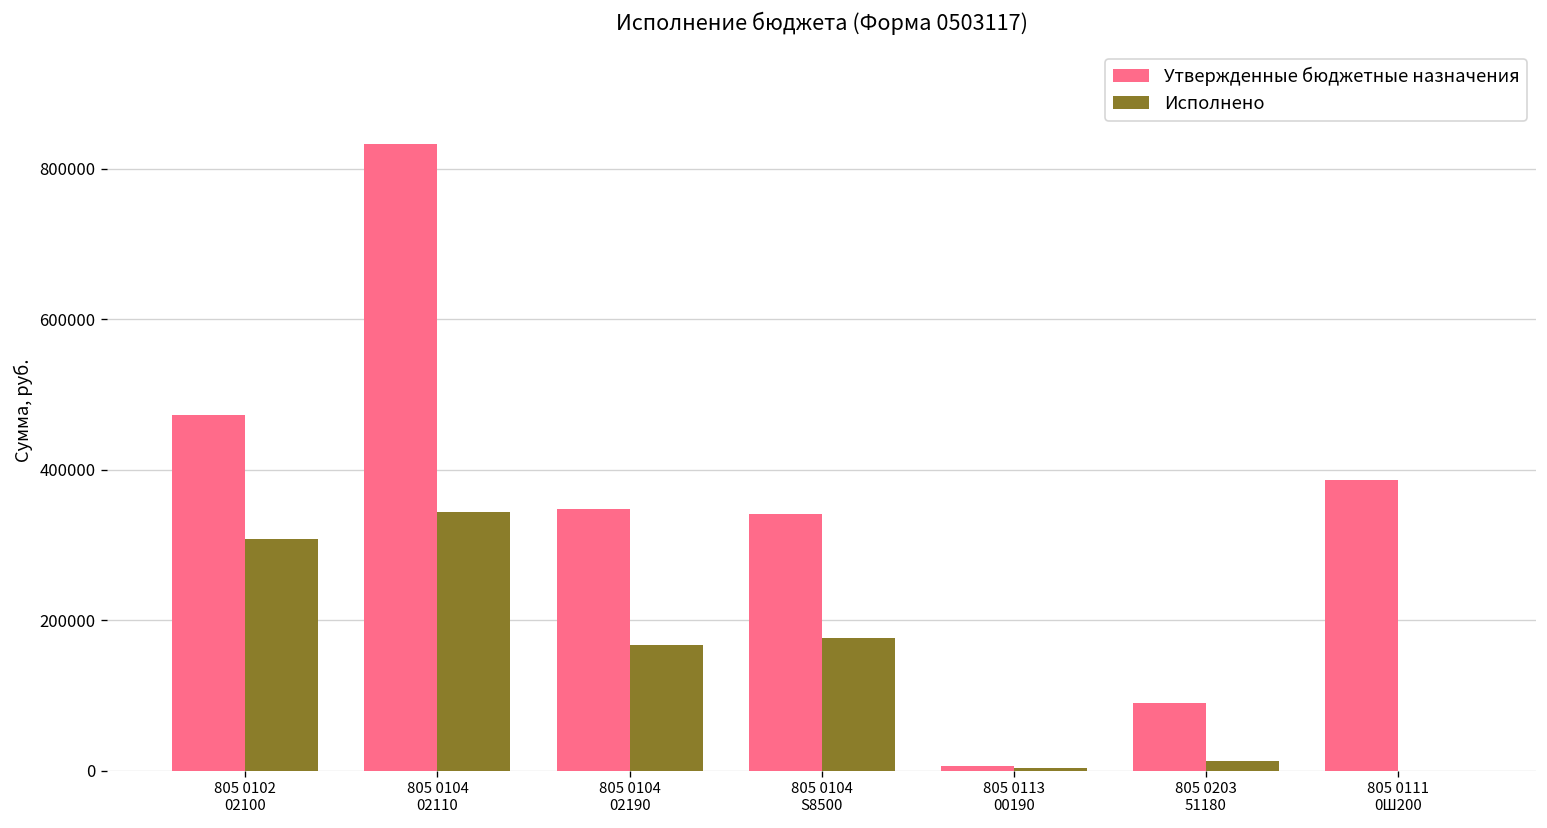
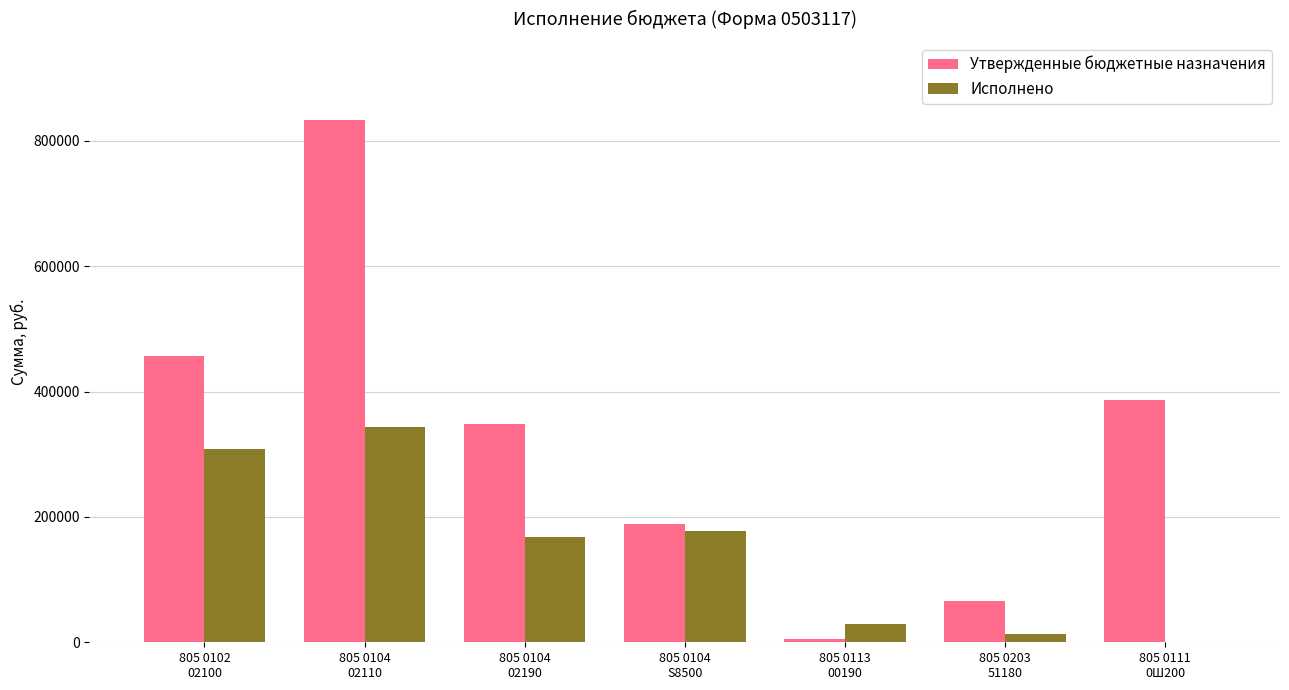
Утвержденные бюджетные назначения, 805 0102 02100: 470000 -> 460000
Утвержденные бюджетные назначения, 805 0104 S8500: 340000 -> 190000
Исполнено, 805 0113 00190: 0 -> 30000
Утвержденные бюджетные назначения, 805 0203 51180: 90000 -> 70000
